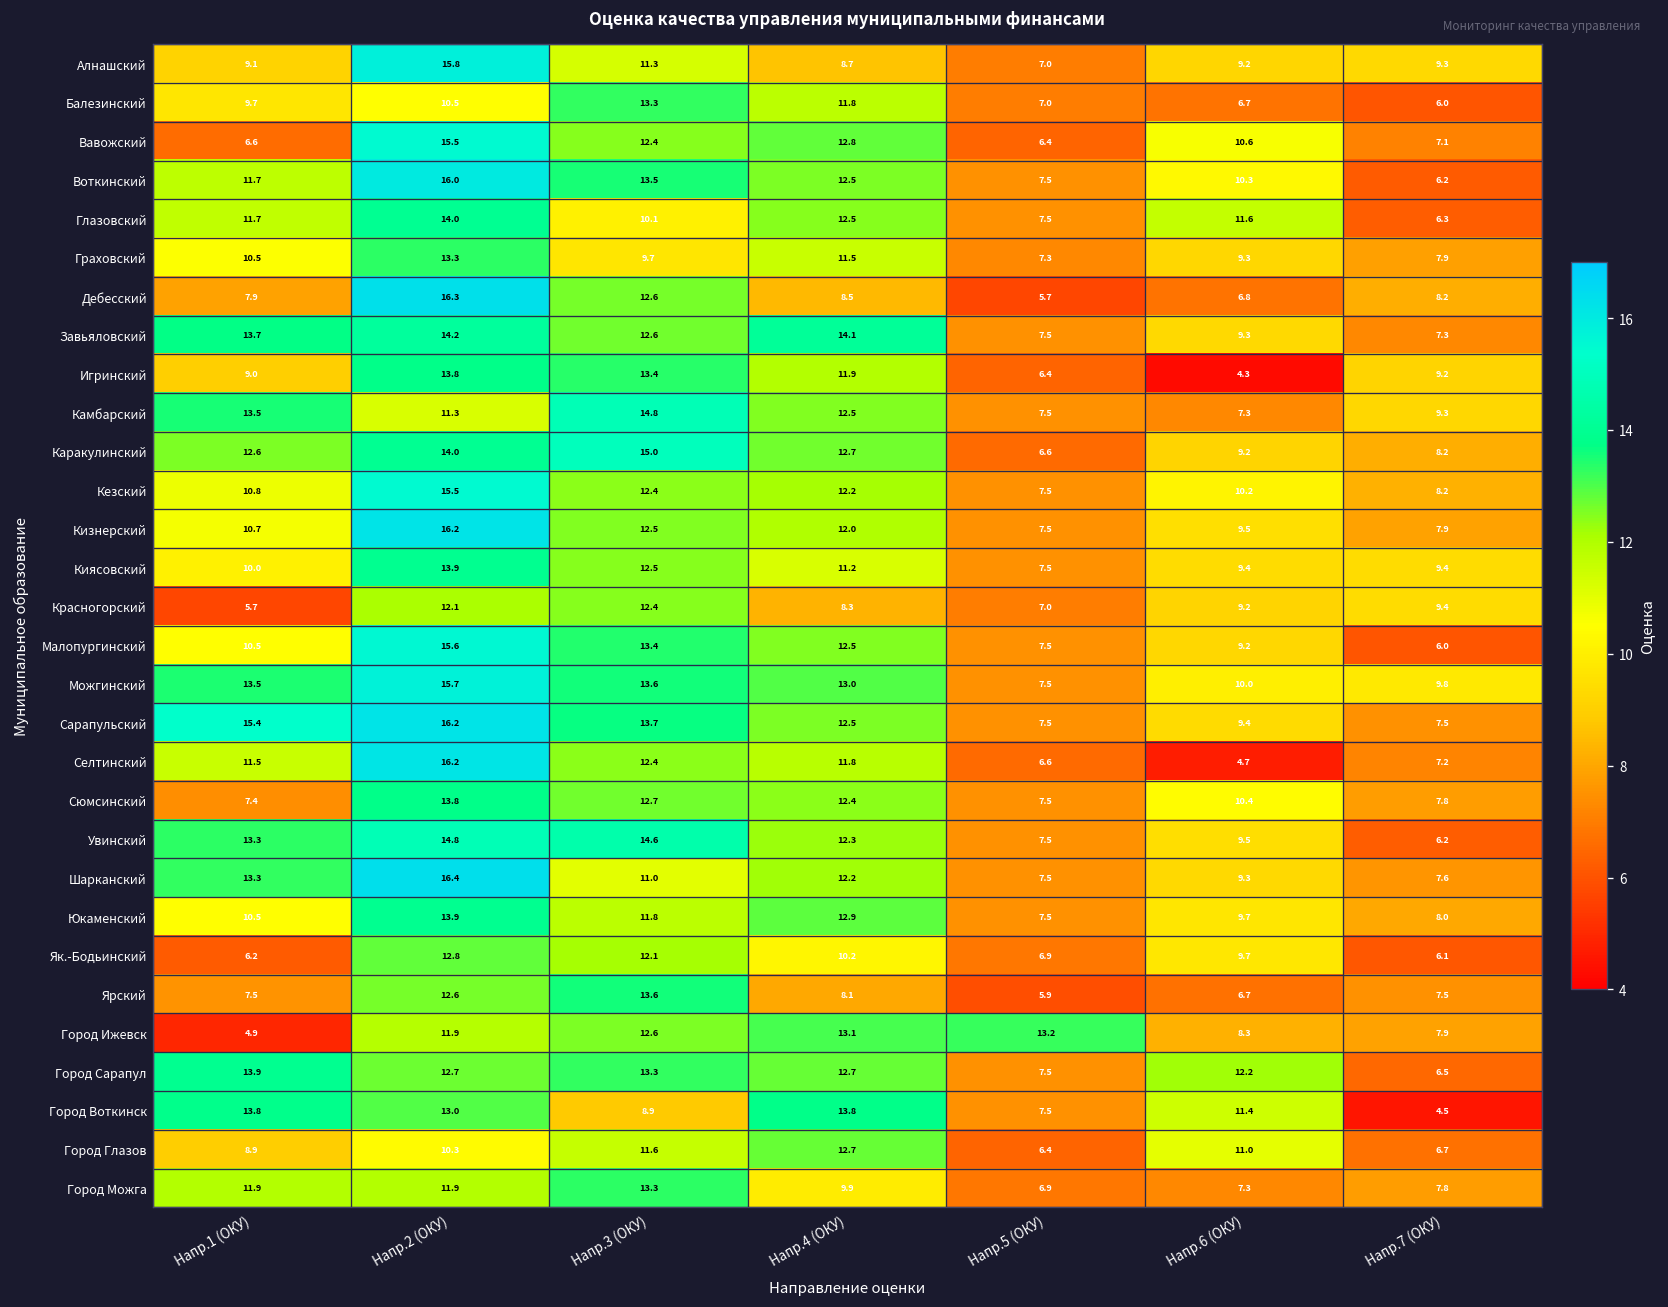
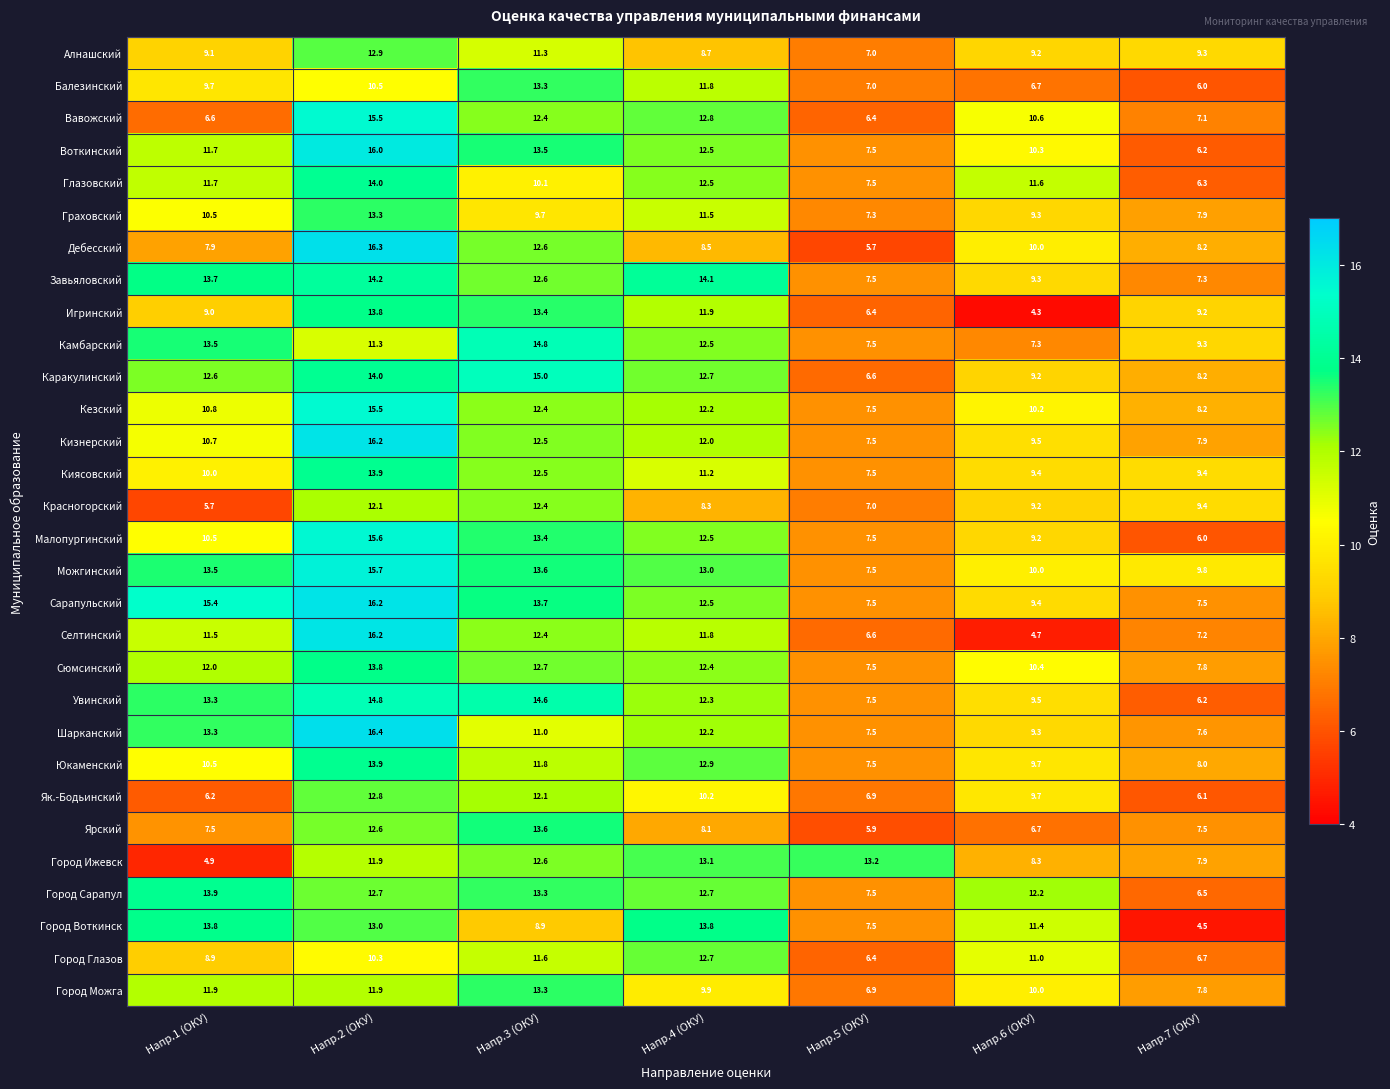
Алнашский, Напр.2 (ОКУ): 15.8 -> 12.9
Дебесский, Напр.6 (ОКУ): 6.8 -> 10.0
Сюмсинский, Напр.1 (ОКУ): 7.4 -> 12.0
Город Можга, Напр.6 (ОКУ): 7.3 -> 10.0
